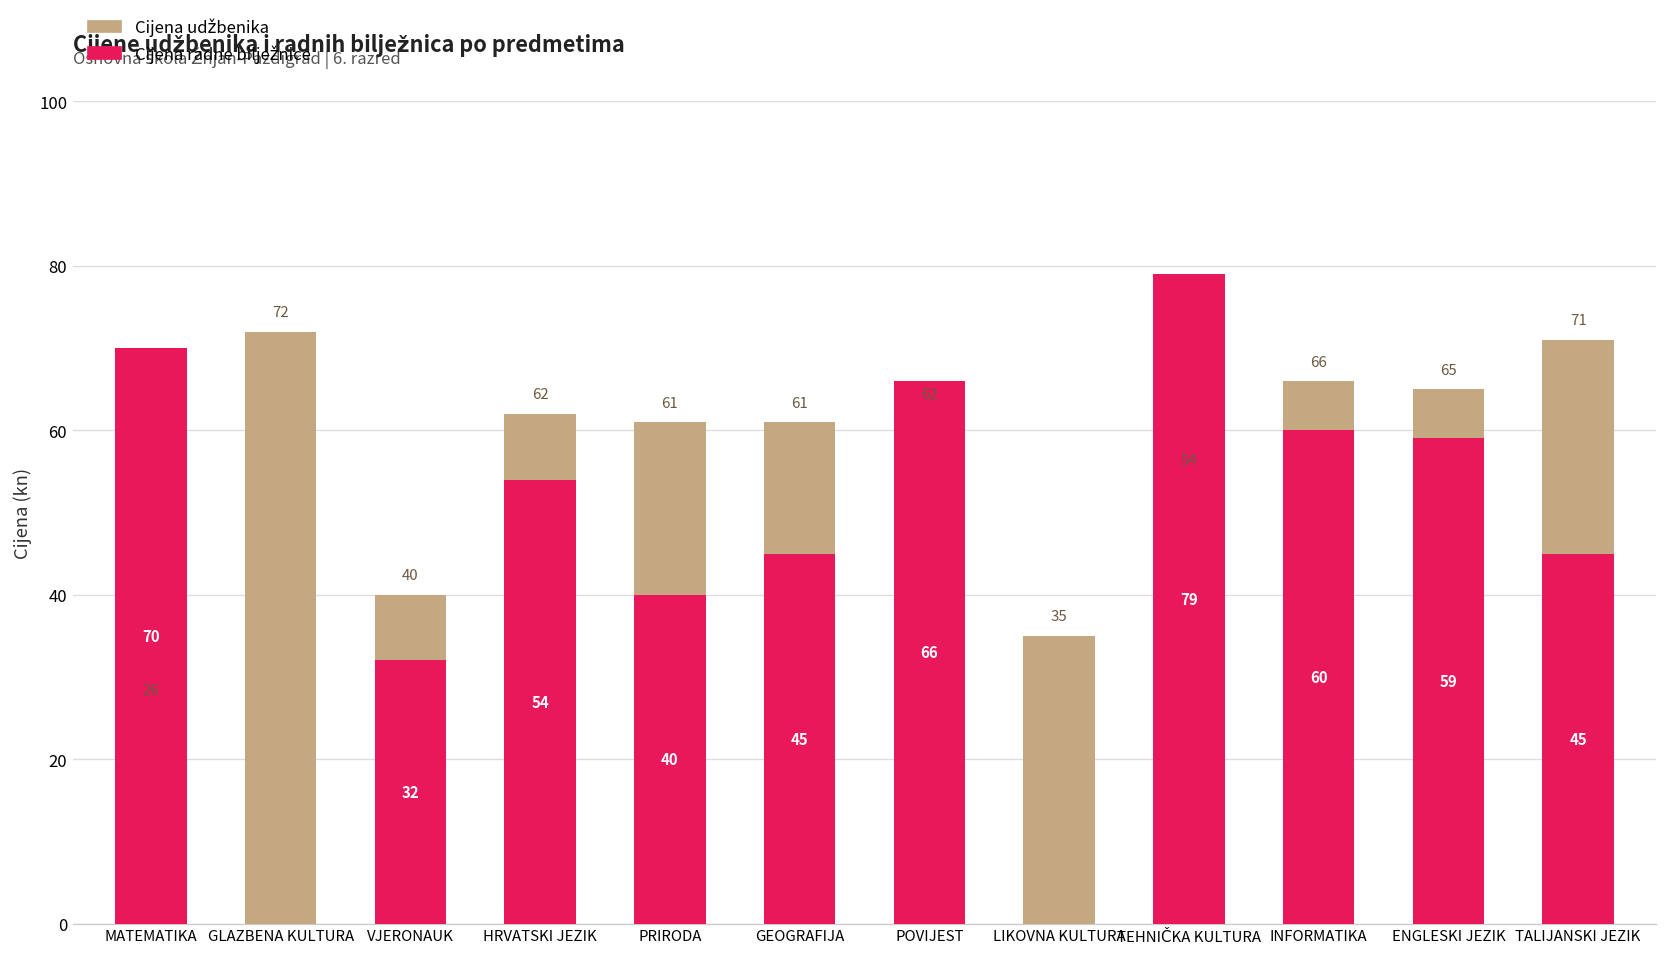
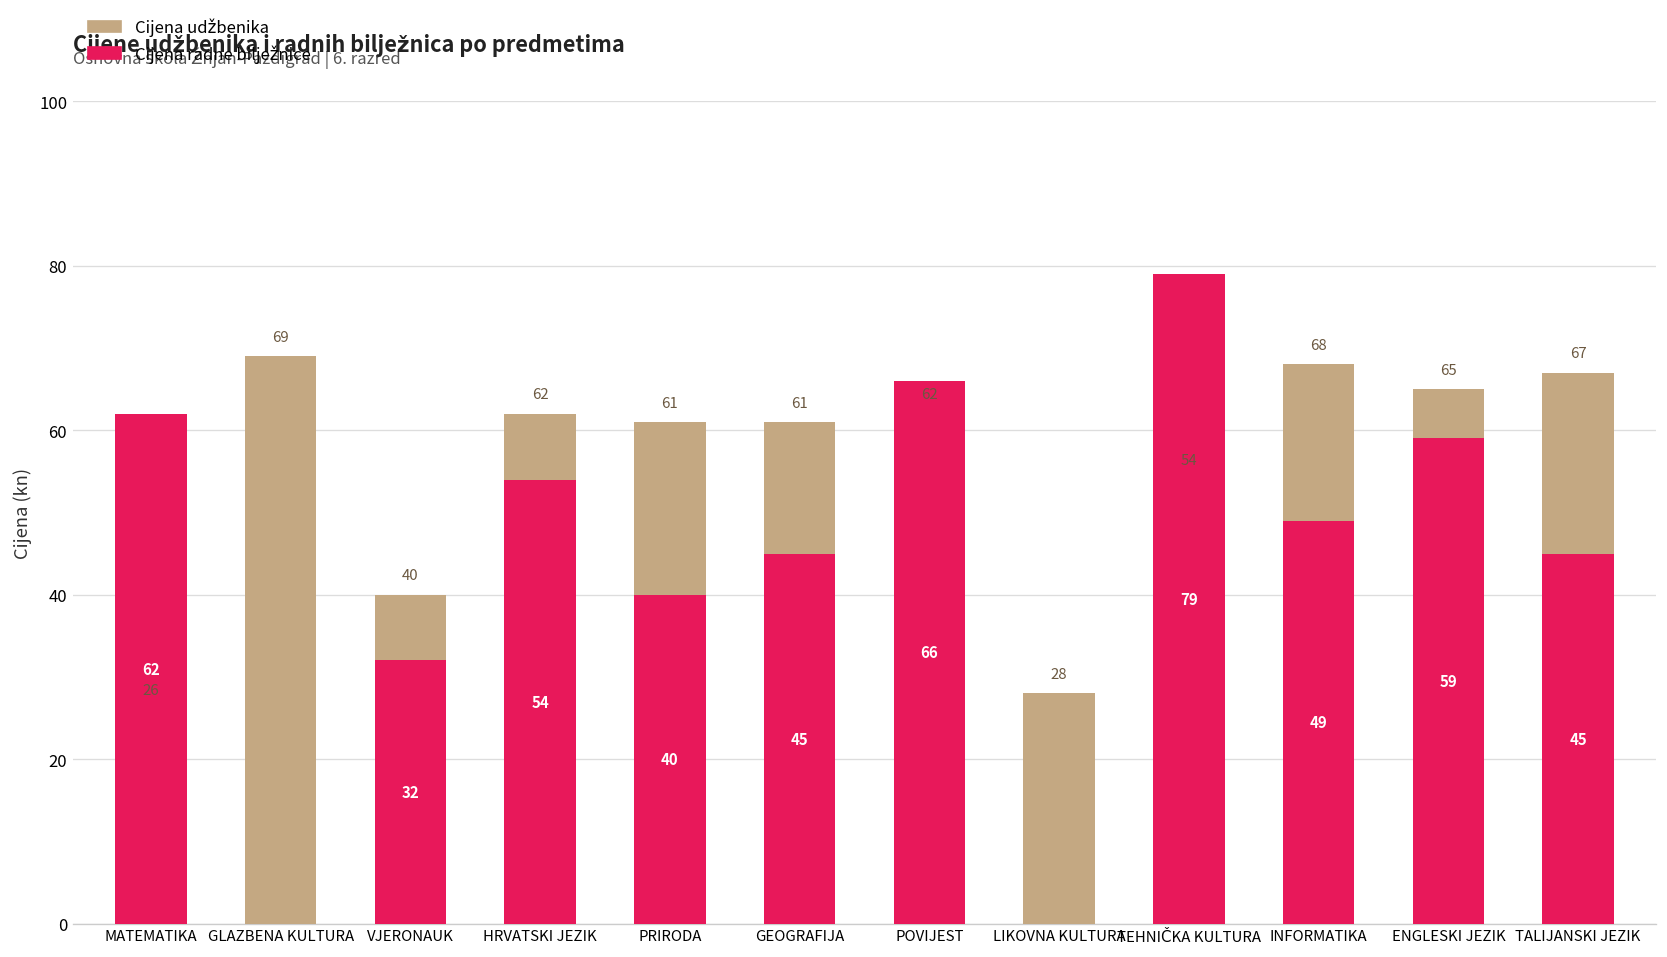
Cijena radne bilježnice, MATEMATIKA: 70 -> 62
Cijena udžbenika, GLAZBENA KULTURA: 72 -> 69
Cijena udžbenika, LIKOVNA KULTURA: 35 -> 28
Cijena udžbenika, INFORMATIKA: 66 -> 68
Cijena radne bilježnice, INFORMATIKA: 60 -> 49
Cijena udžbenika, TALIJANSKI JEZIK: 71 -> 67
